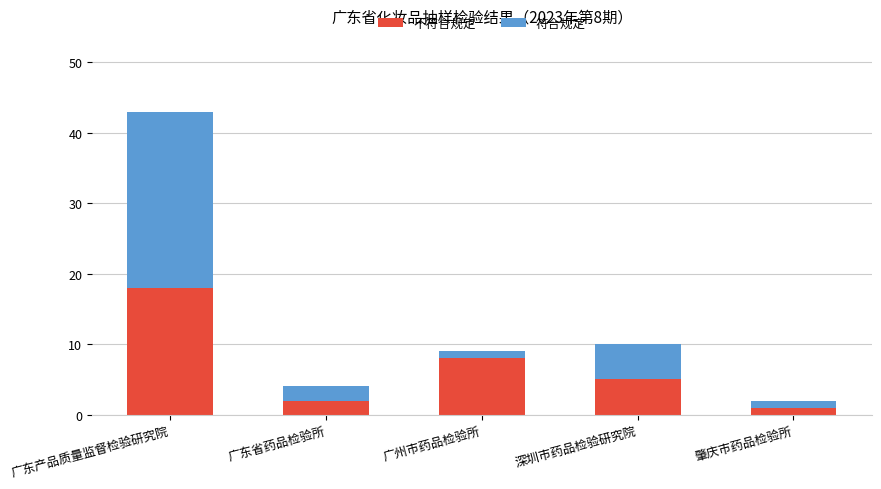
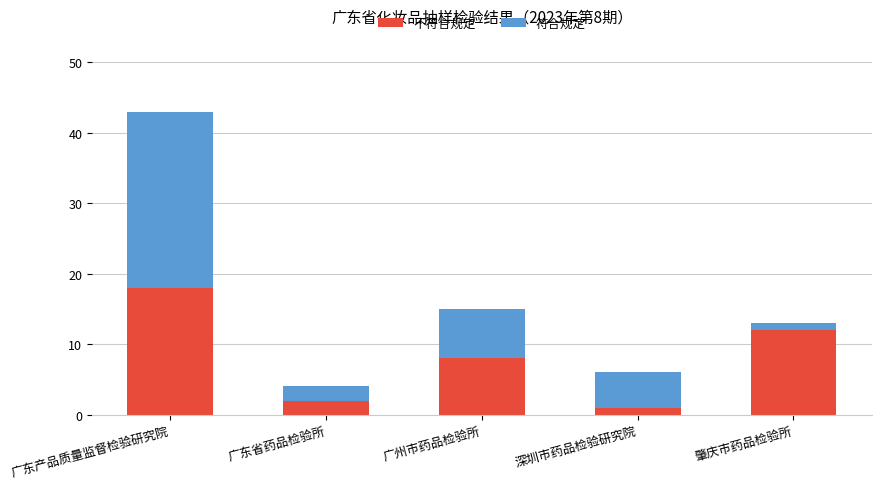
符合规定, 广州市药品检验所: 1 -> 7
不符合规定, 深圳市药品检验研究院: 5 -> 1
不符合规定, 肇庆市药品检验所: 1 -> 12
